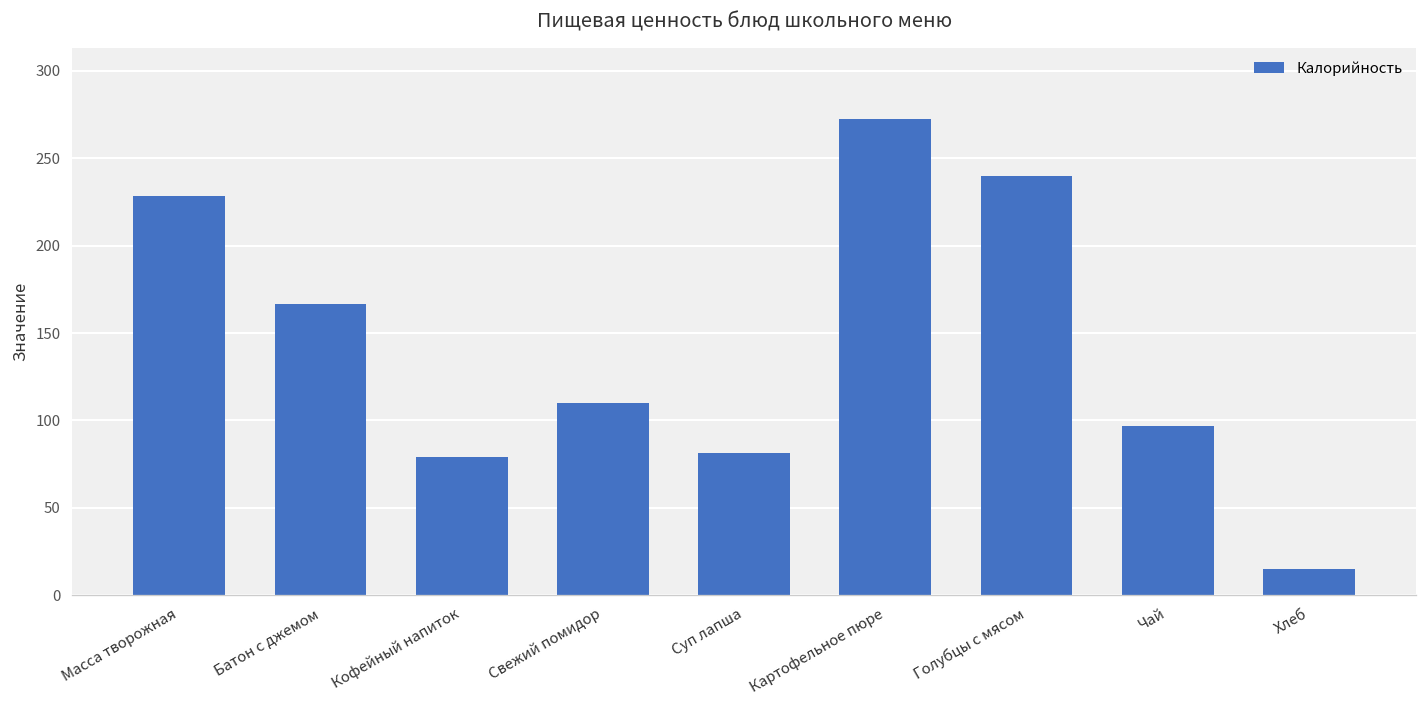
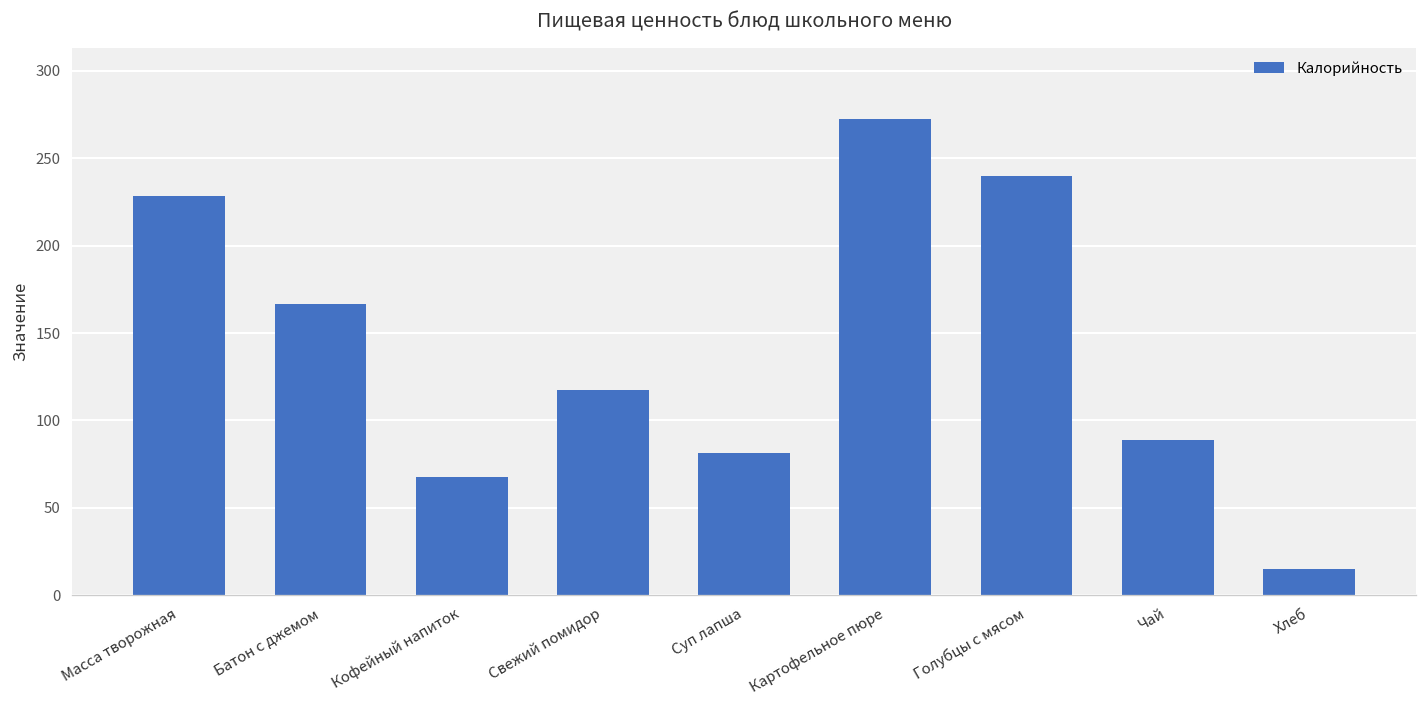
Кофейный напиток: 79 -> 68
Свежий помидор: 110 -> 118
Чай: 97 -> 89
